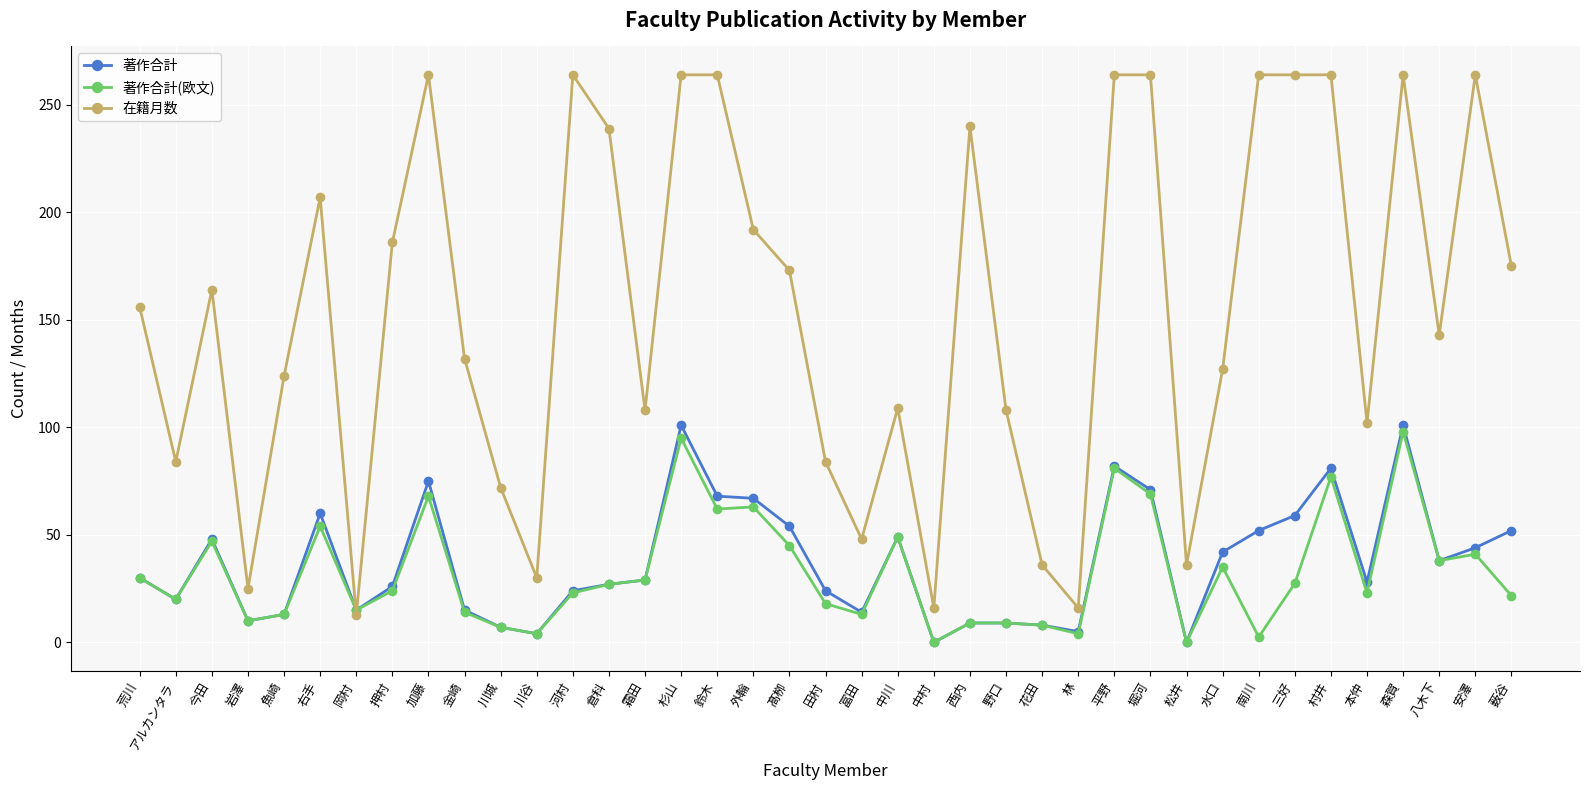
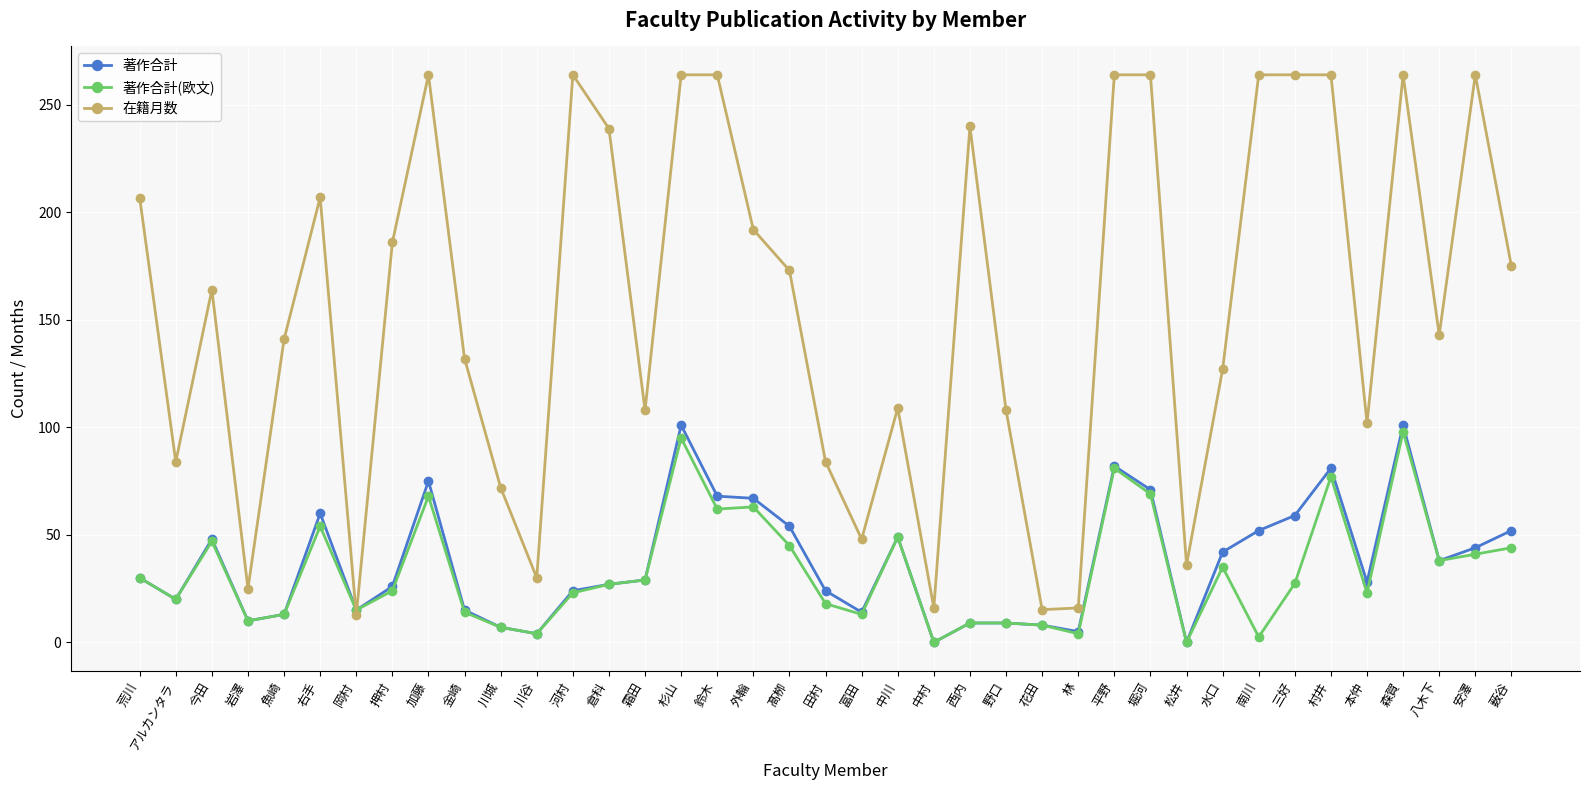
在籍月数, 荒川: 156 -> 207
在籍月数, 魚崎: 124 -> 141
在籍月数, 花田: 36 -> 15
著作合計(欧文), 薮谷: 22 -> 44
